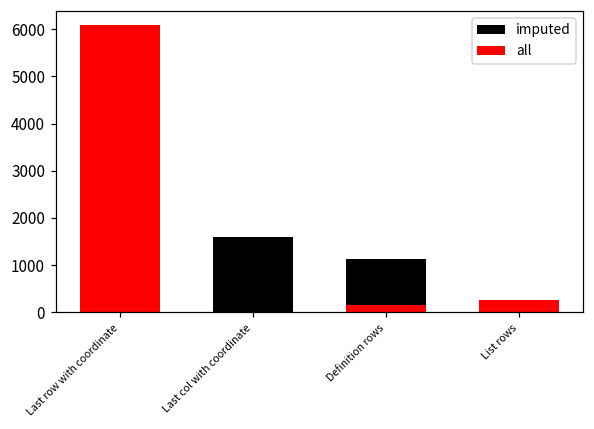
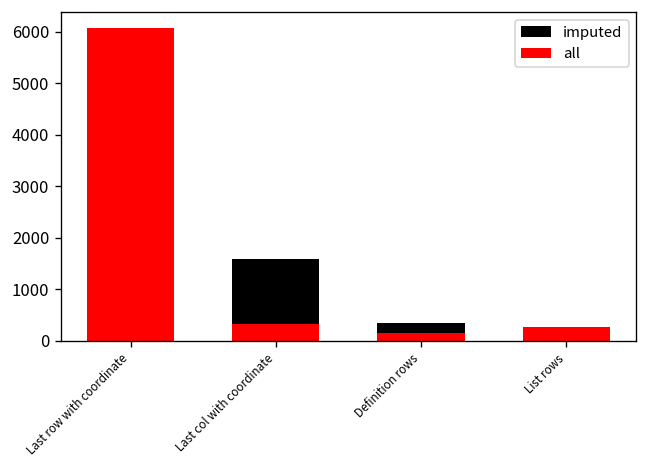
all, Last col with coordinate: 0 -> 300
imputed, Definition rows: 1100 -> 300
